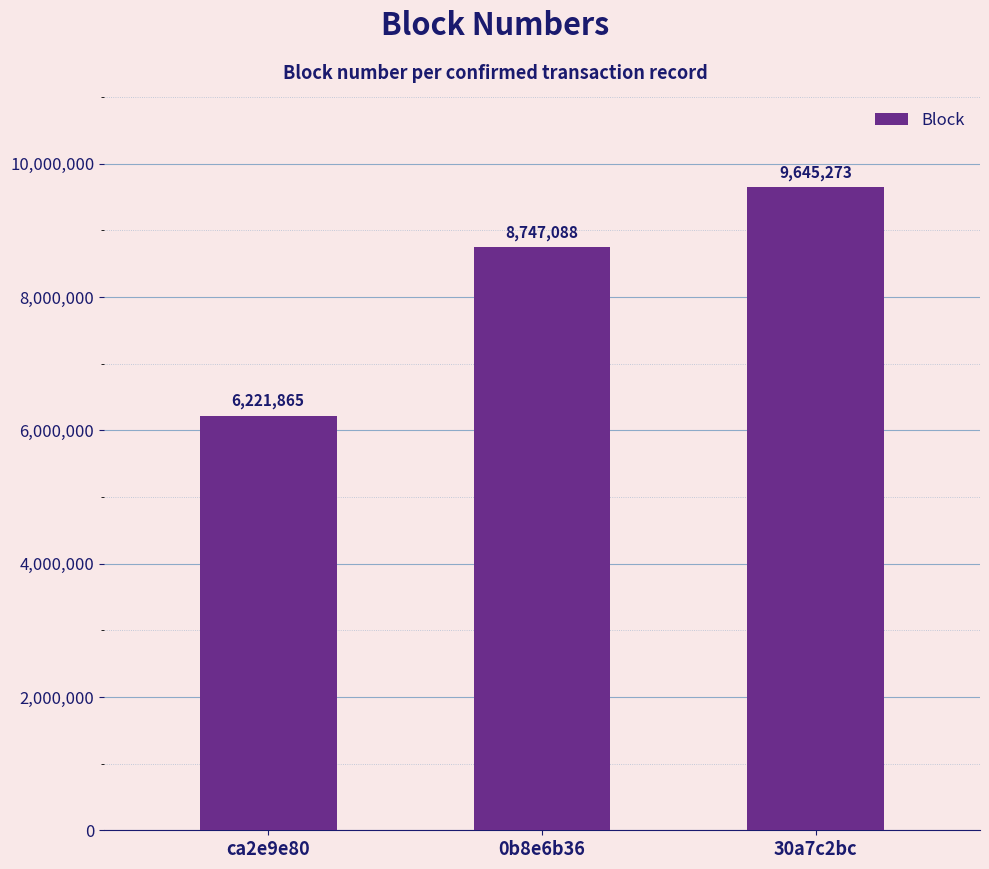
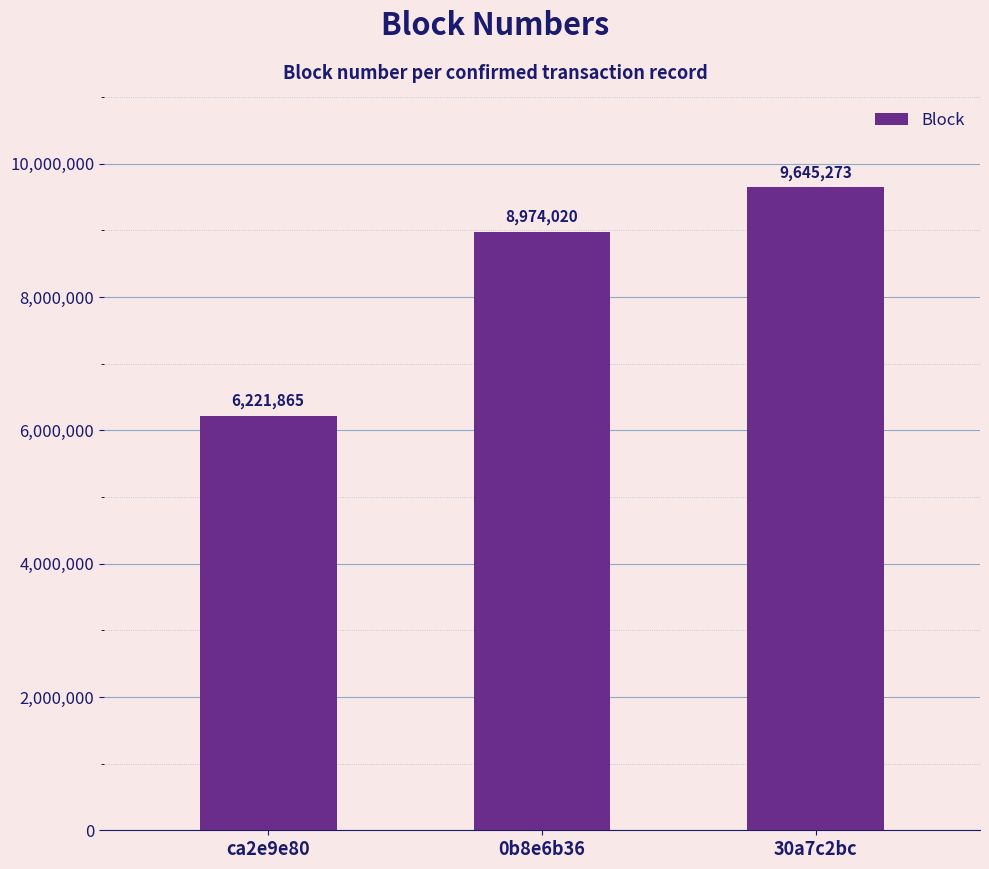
0b8e6b36: 8,747,088 -> 8,974,020
